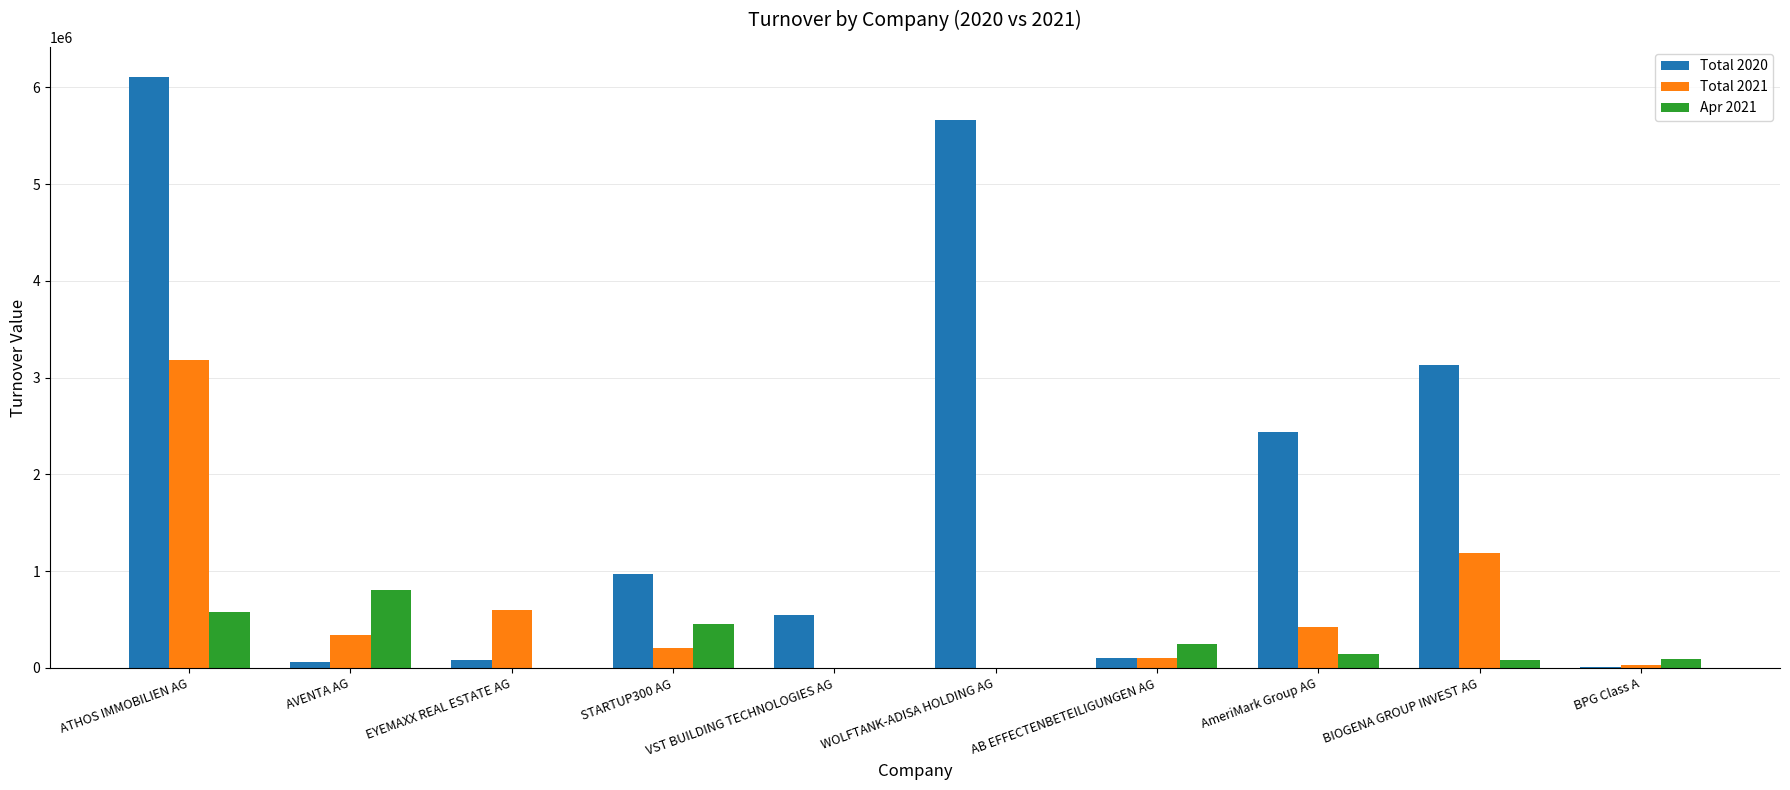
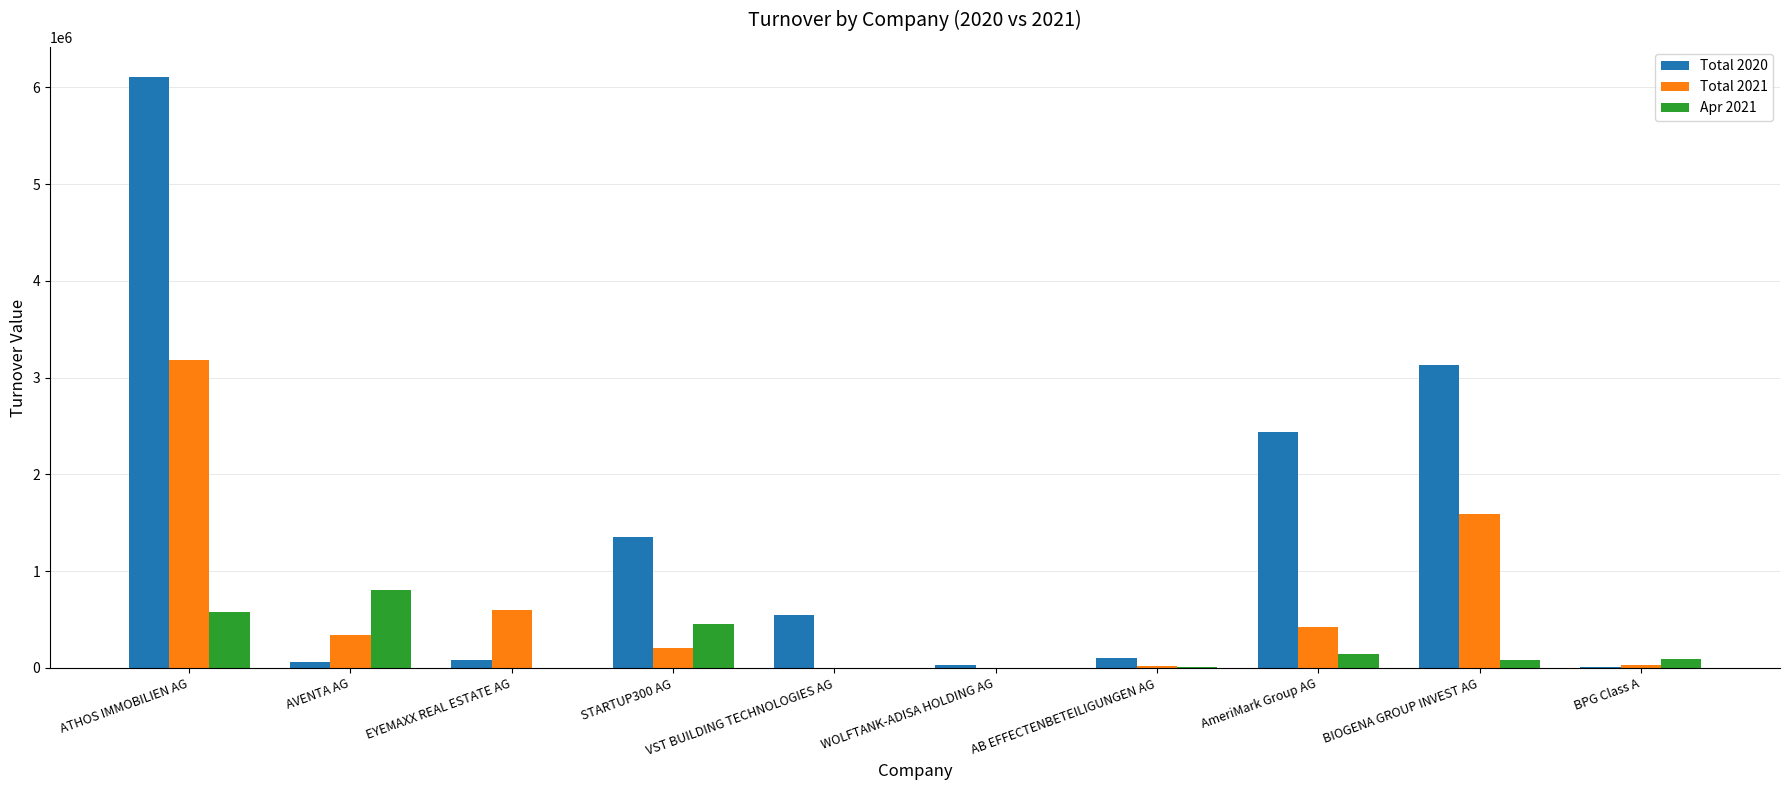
Total 2020, STARTUP300 AG: 1000000 -> 1400000
Total 2020, WOLFTANK-ADISA HOLDING AG: 5700000 -> 0
Total 2021, AB EFFECTENBETEILIGUNGEN AG: 100000 -> 0
Apr 2021, AB EFFECTENBETEILIGUNGEN AG: 200000 -> 0
Total 2021, BIOGENA GROUP INVEST AG: 1200000 -> 1600000
